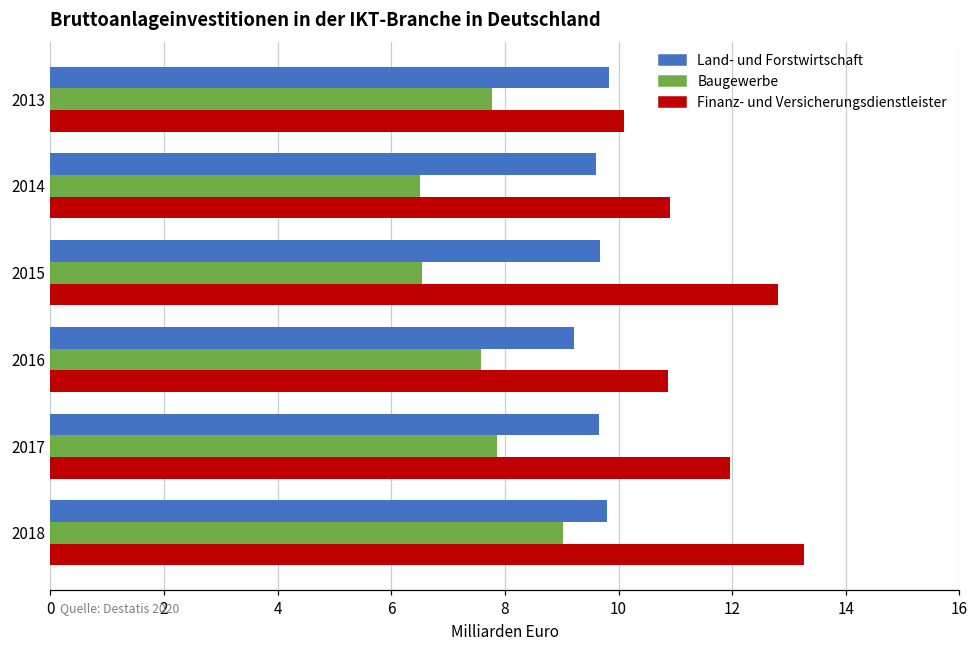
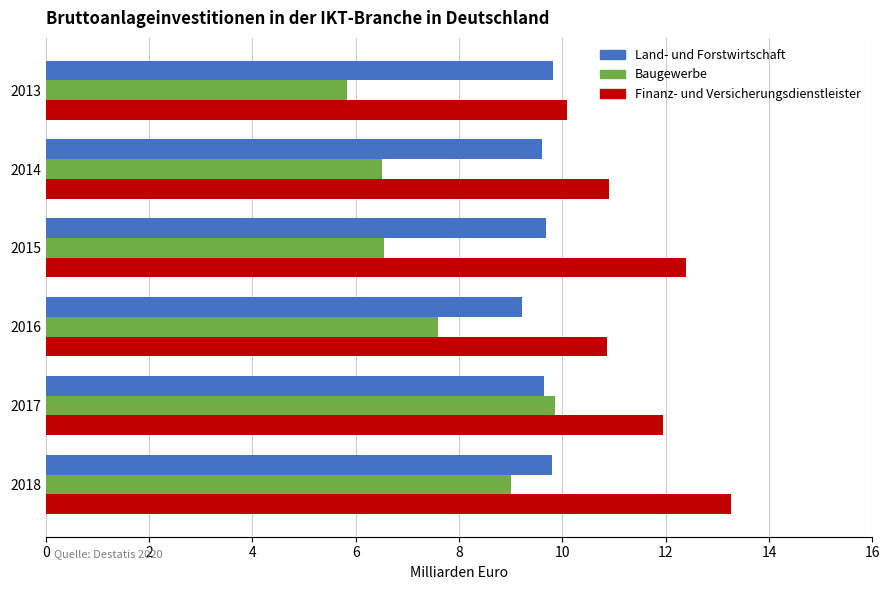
Baugewerbe, 2013: 7.8 -> 5.8
Finanz- und Versicherungsdienstleister, 2015: 12.8 -> 12.4
Baugewerbe, 2017: 7.9 -> 9.9
